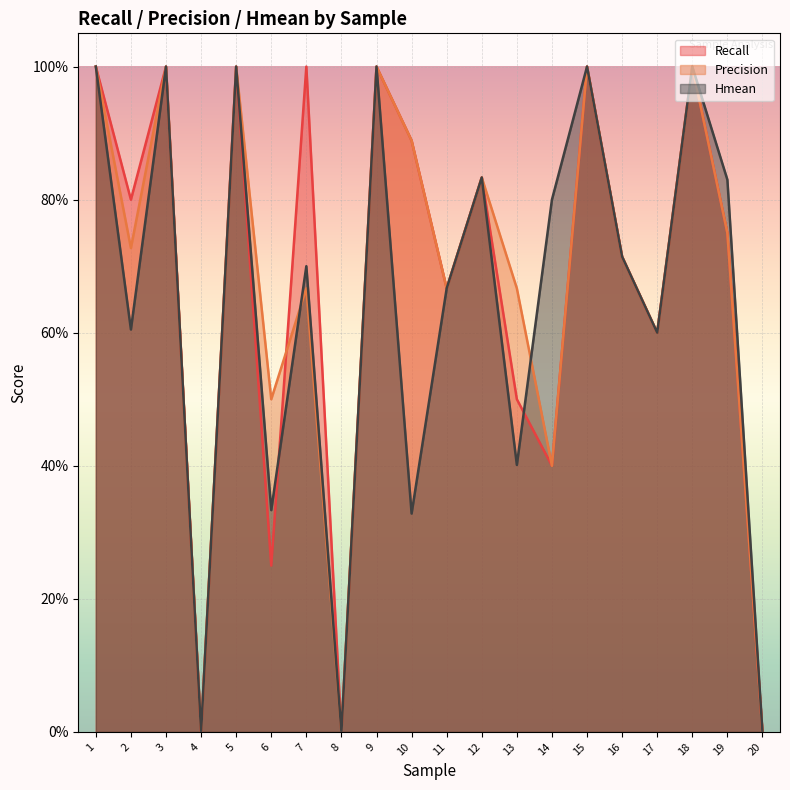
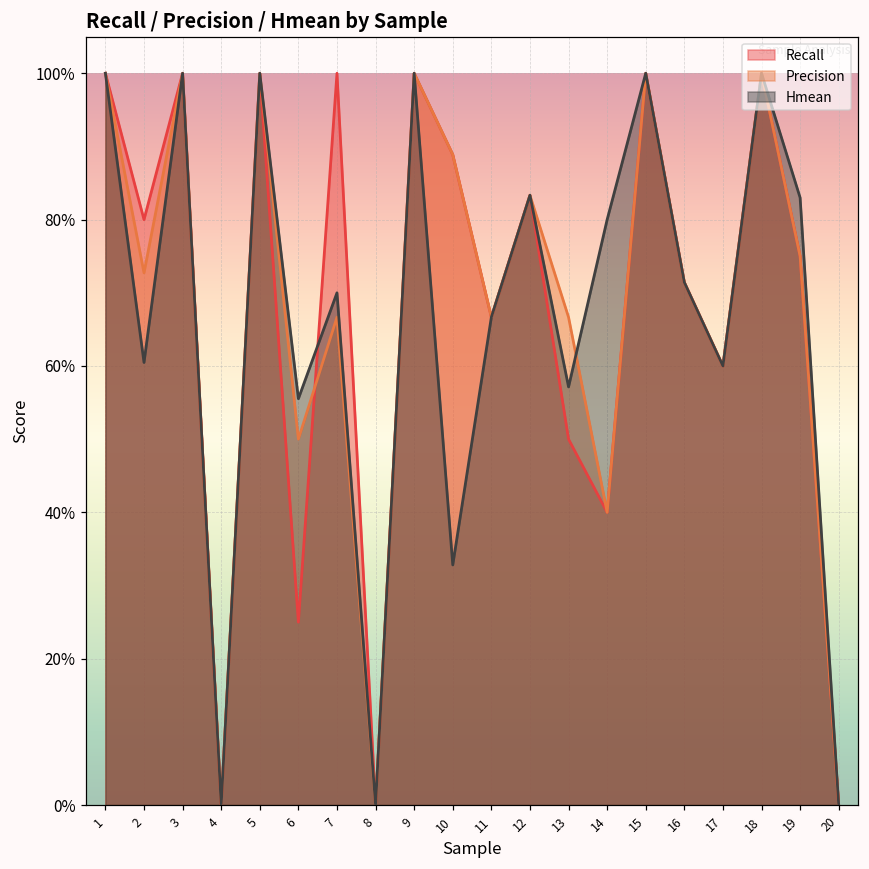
Hmean, 6: 33% -> 56%
Hmean, 13: 40% -> 57%
